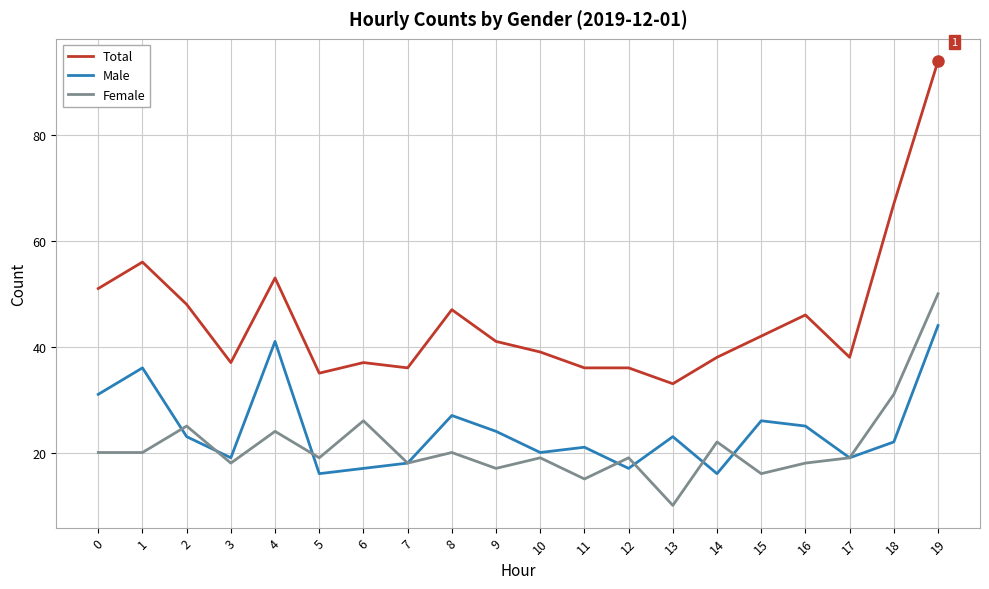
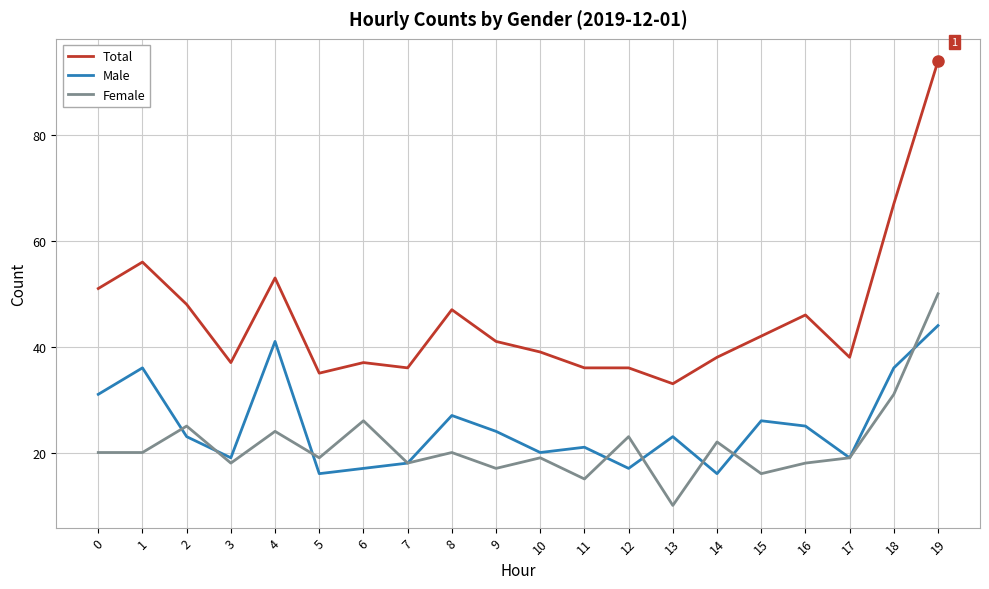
Female, 12: 19 -> 23
Male, 18: 22 -> 36
